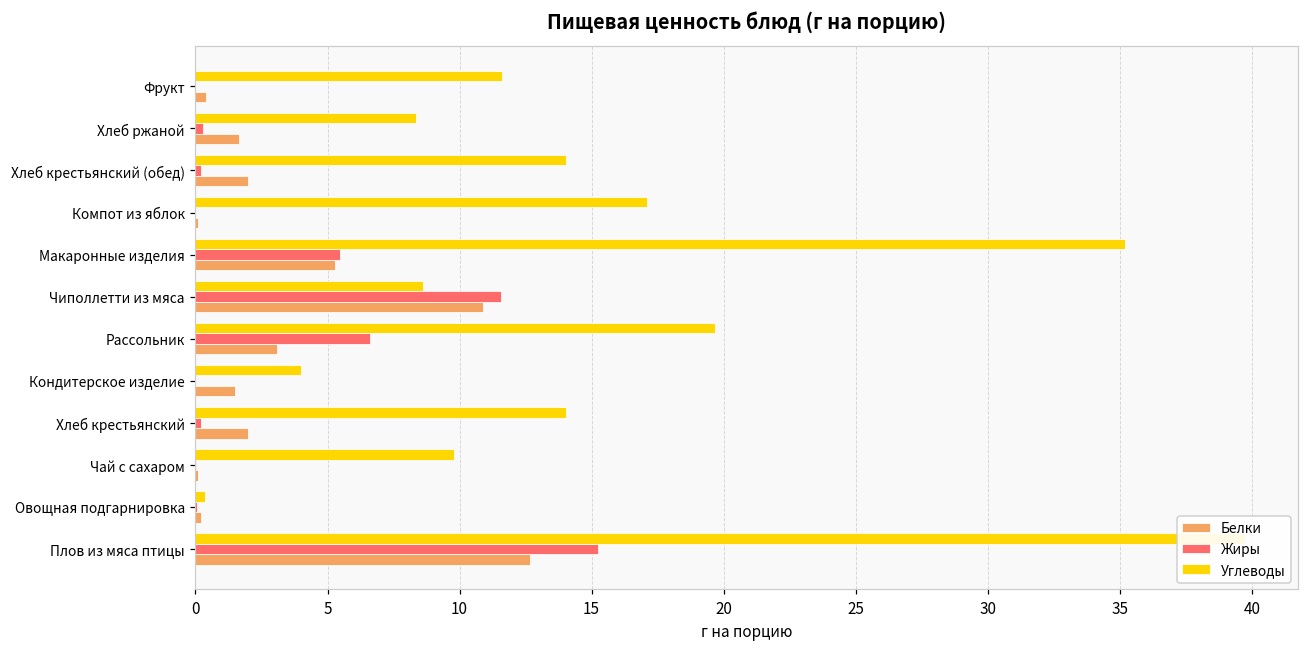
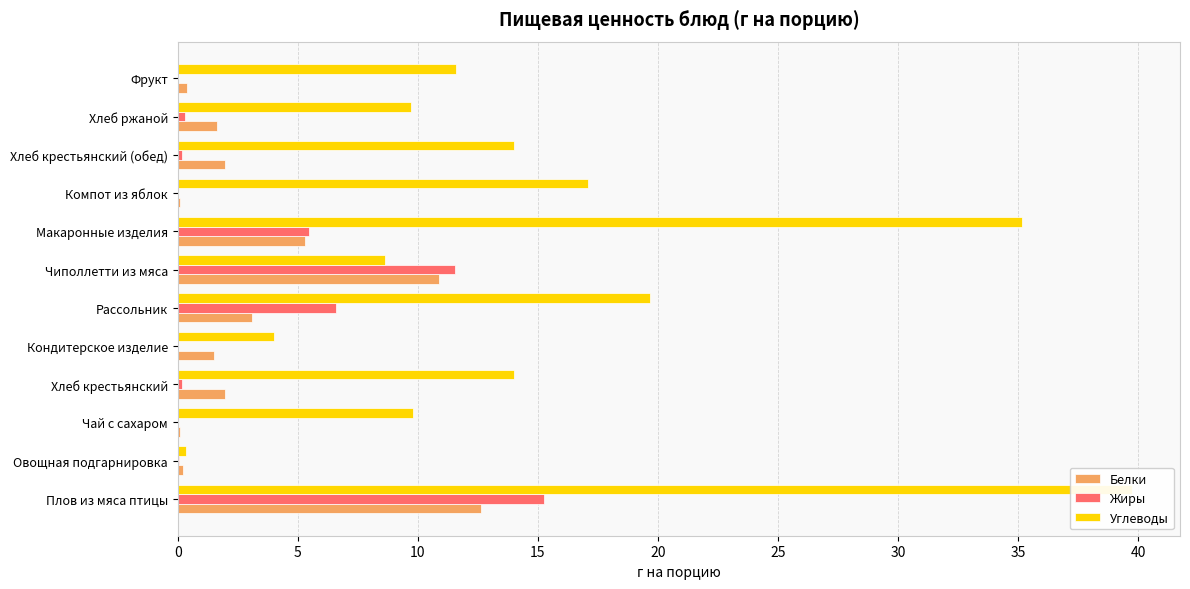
Углеводы, Хлеб ржаной: 8.4 -> 9.7
